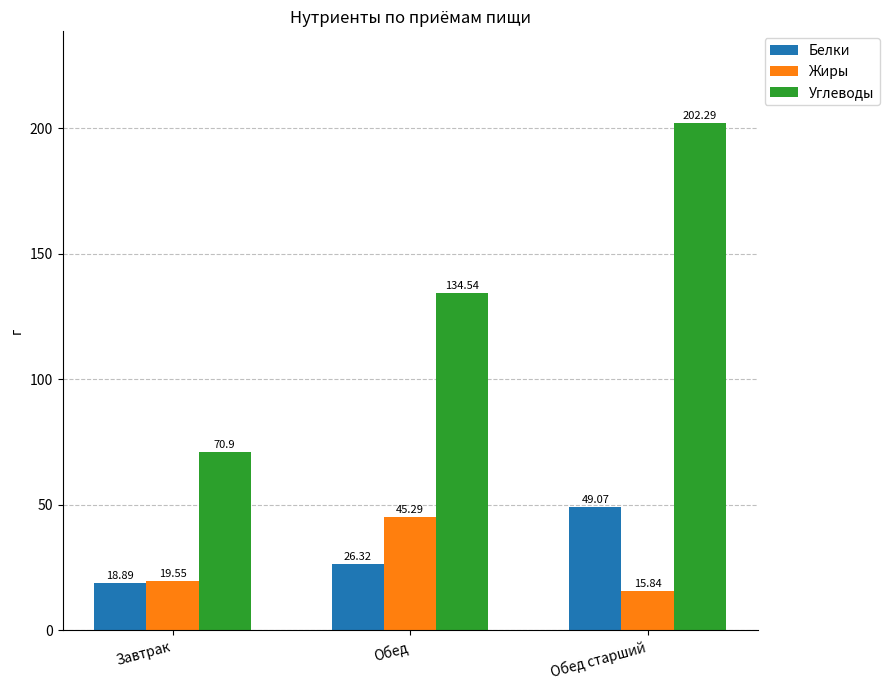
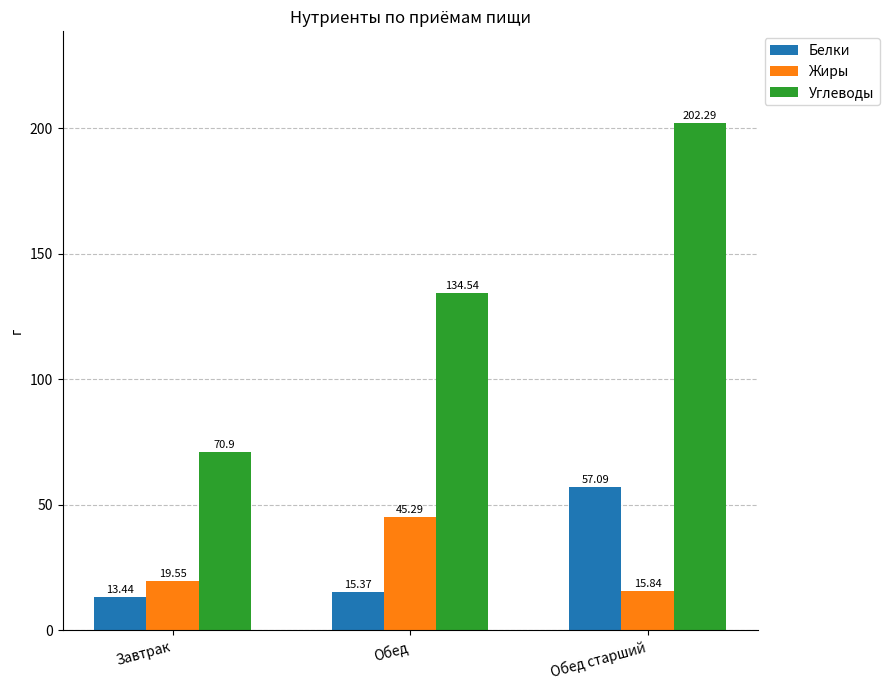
Белки, Завтрак: 18.89 -> 13.44
Белки, Обед: 26.32 -> 15.37
Белки, Обед старший: 49.07 -> 57.09
